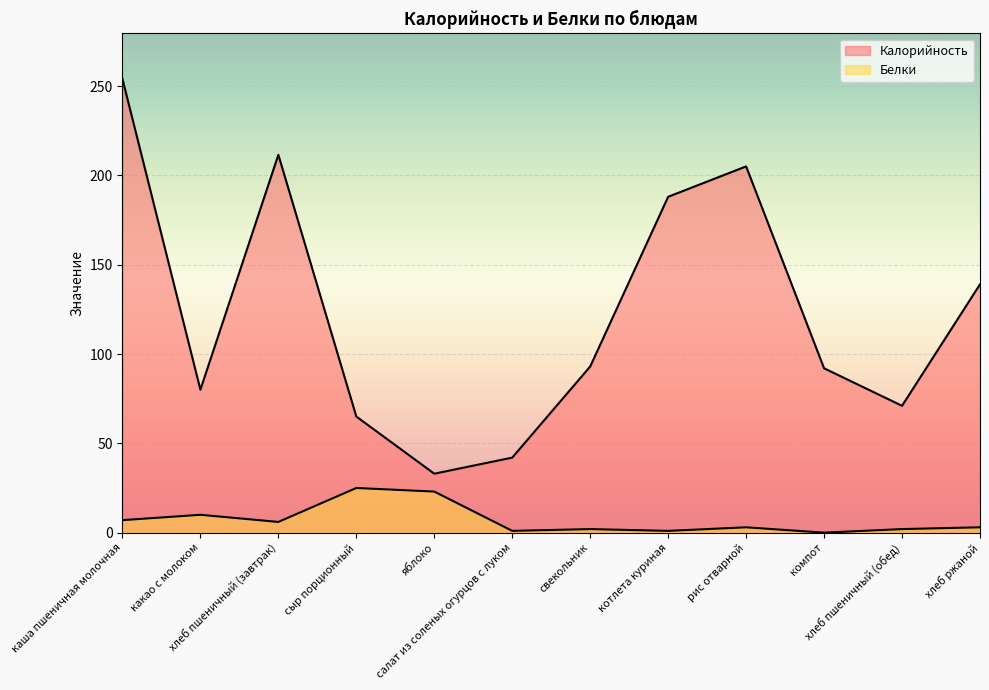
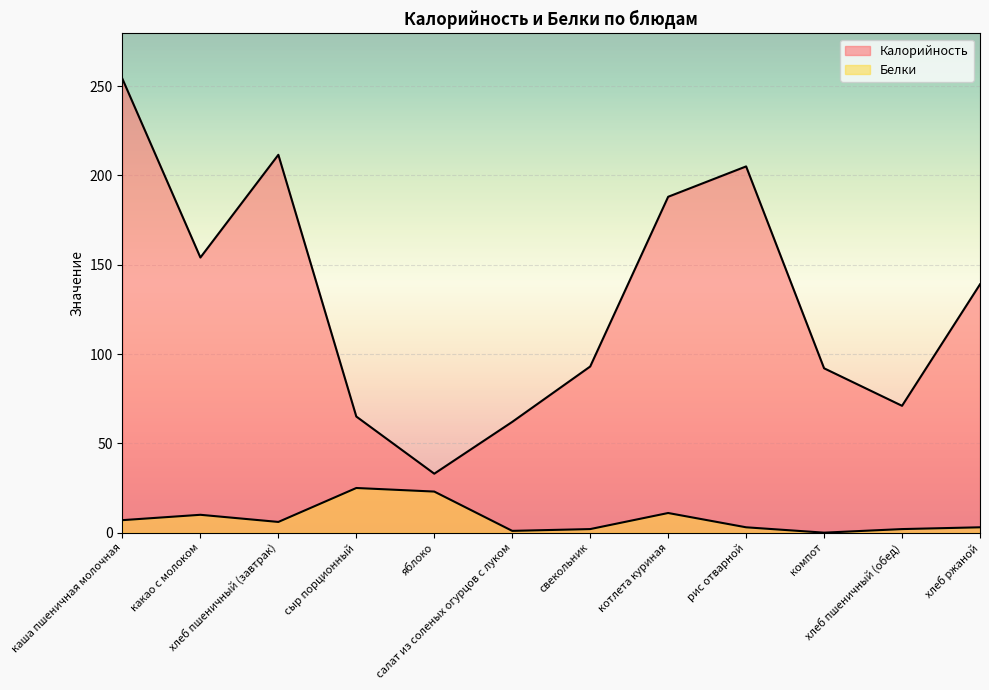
Калорийность, какао с молоком: 80 -> 154
Калорийность, салат из соленых огурцов с луком: 42 -> 62
Белки, котлета куриная: 1 -> 11
